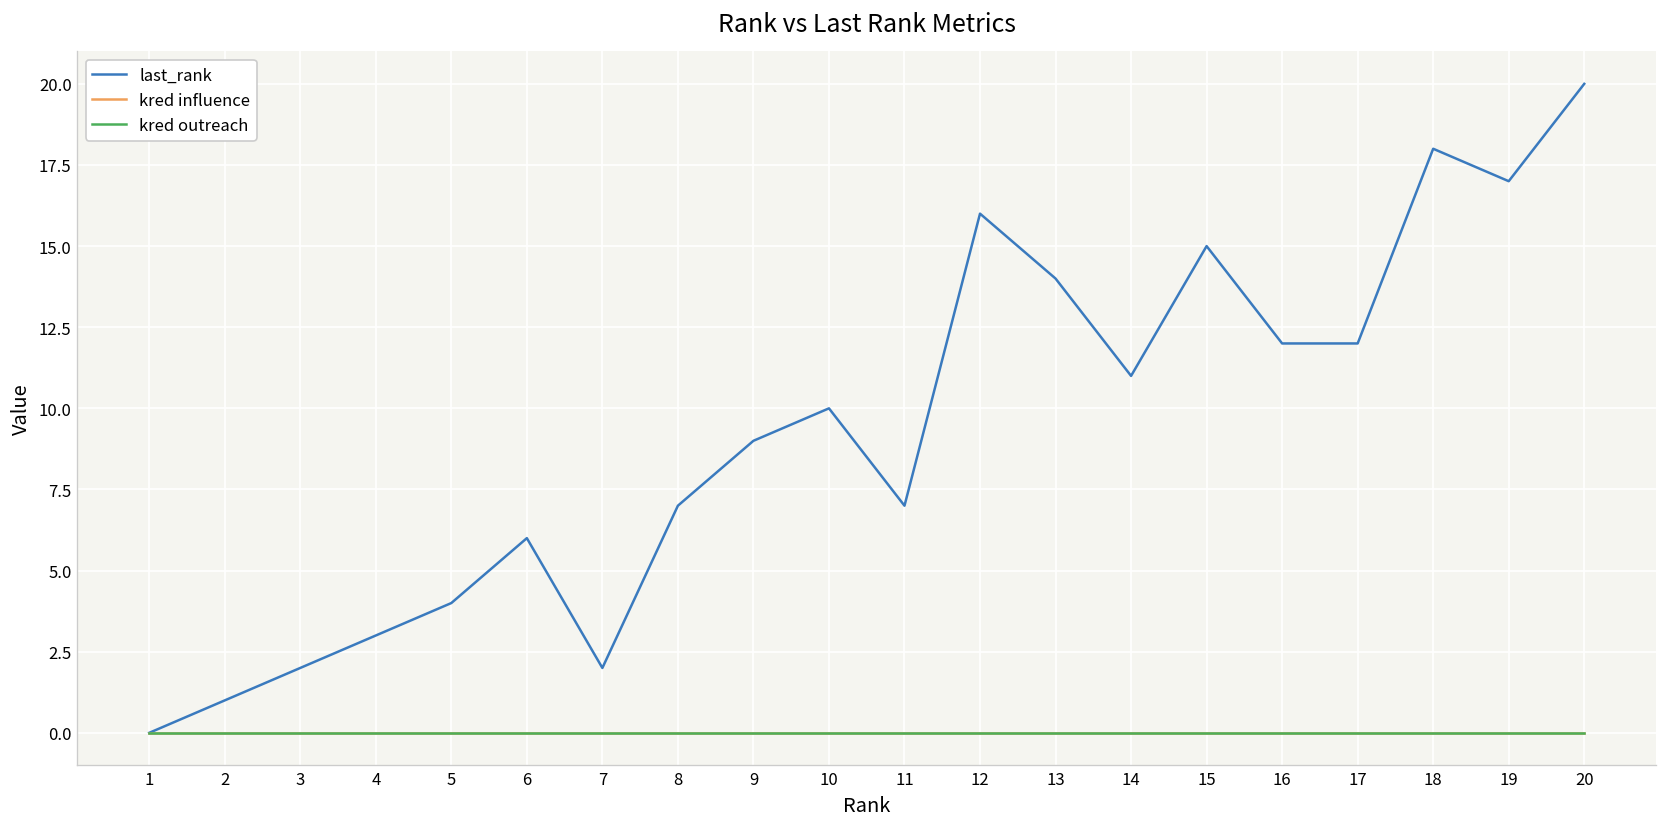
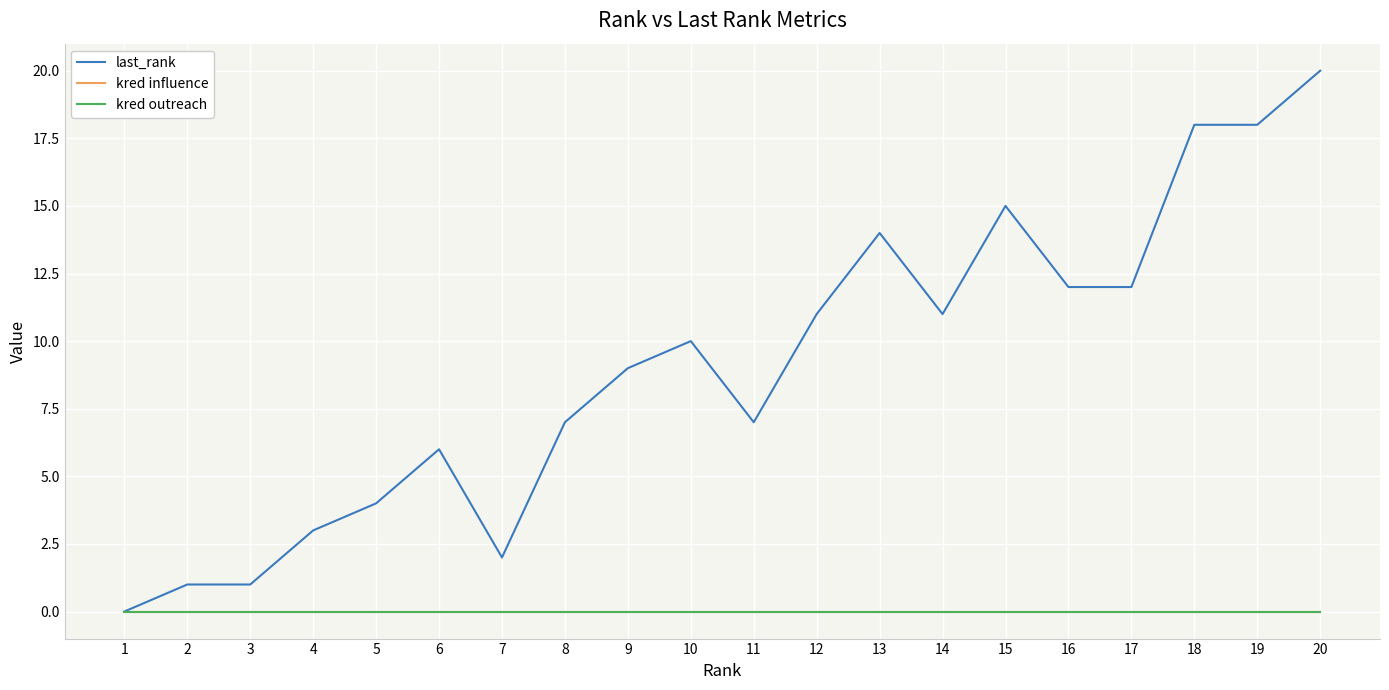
last_rank, 3: 2 -> 1
last_rank, 12: 16 -> 11
last_rank, 19: 17 -> 18
